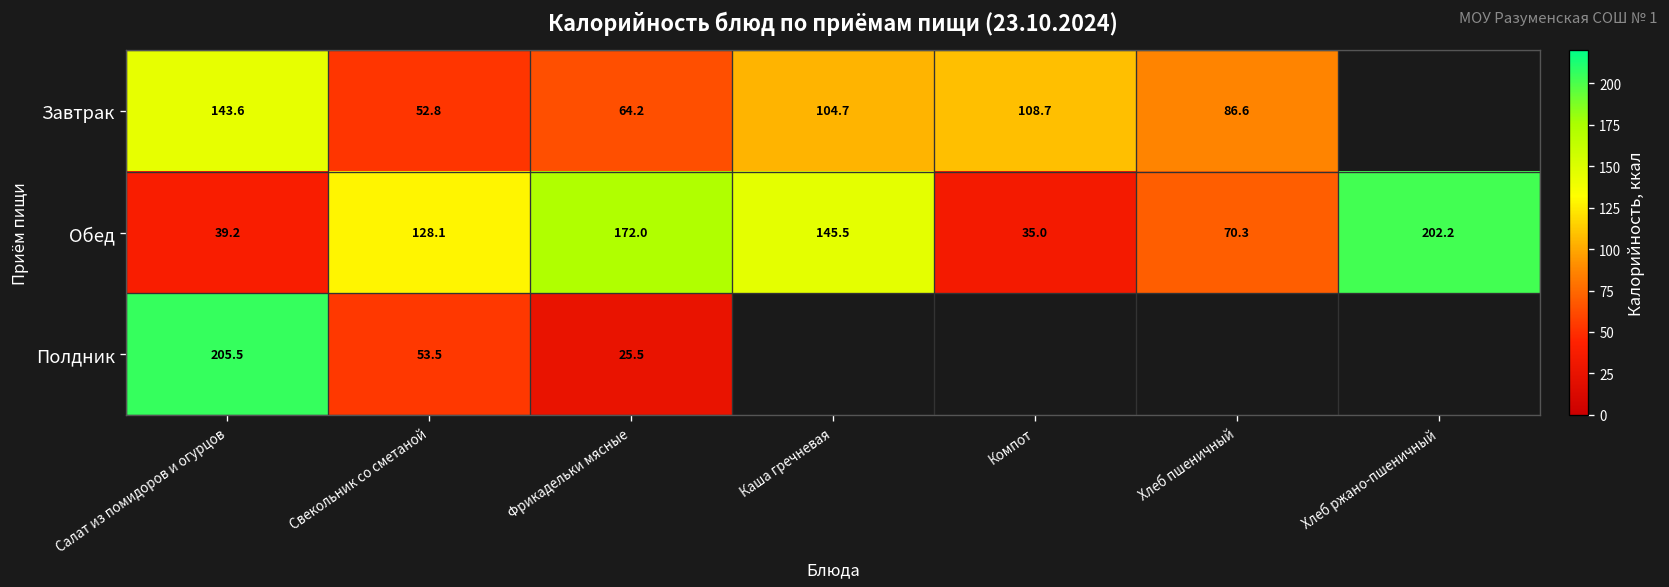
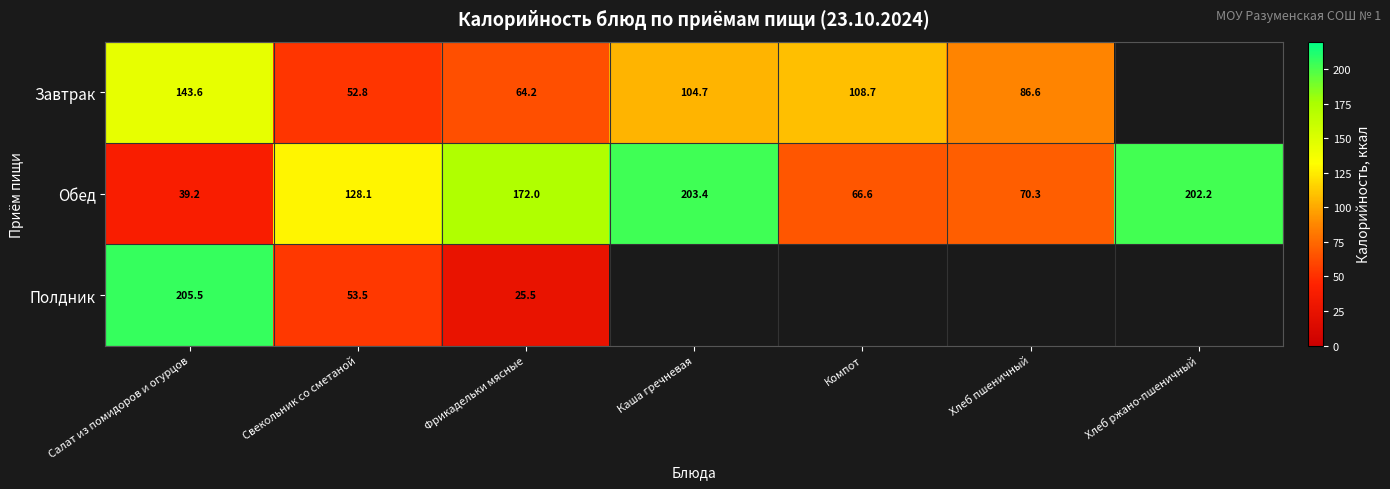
Обед, Каша гречневая: 145.5 -> 203.4
Обед, Компот: 35.0 -> 66.6
